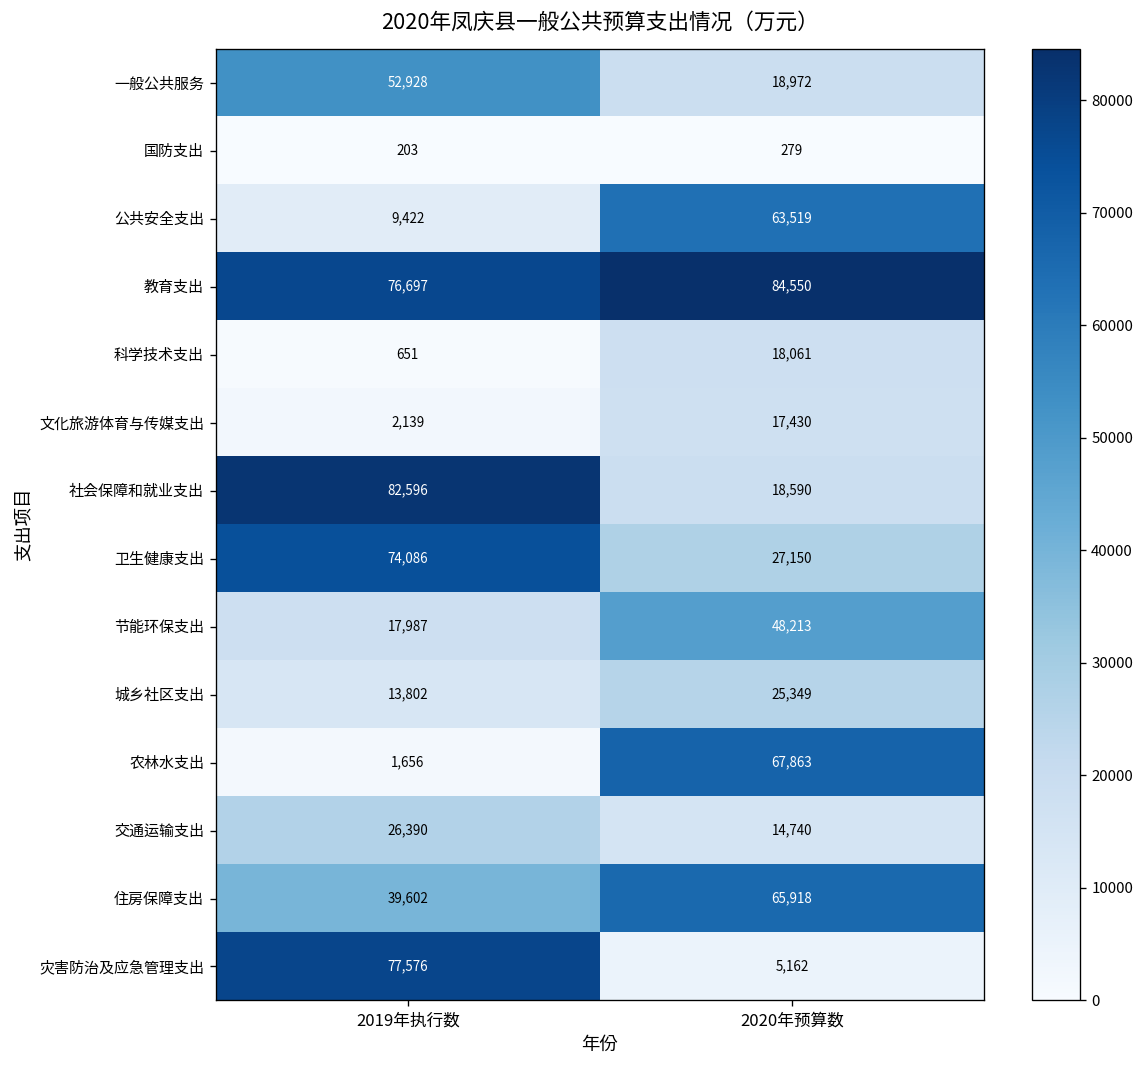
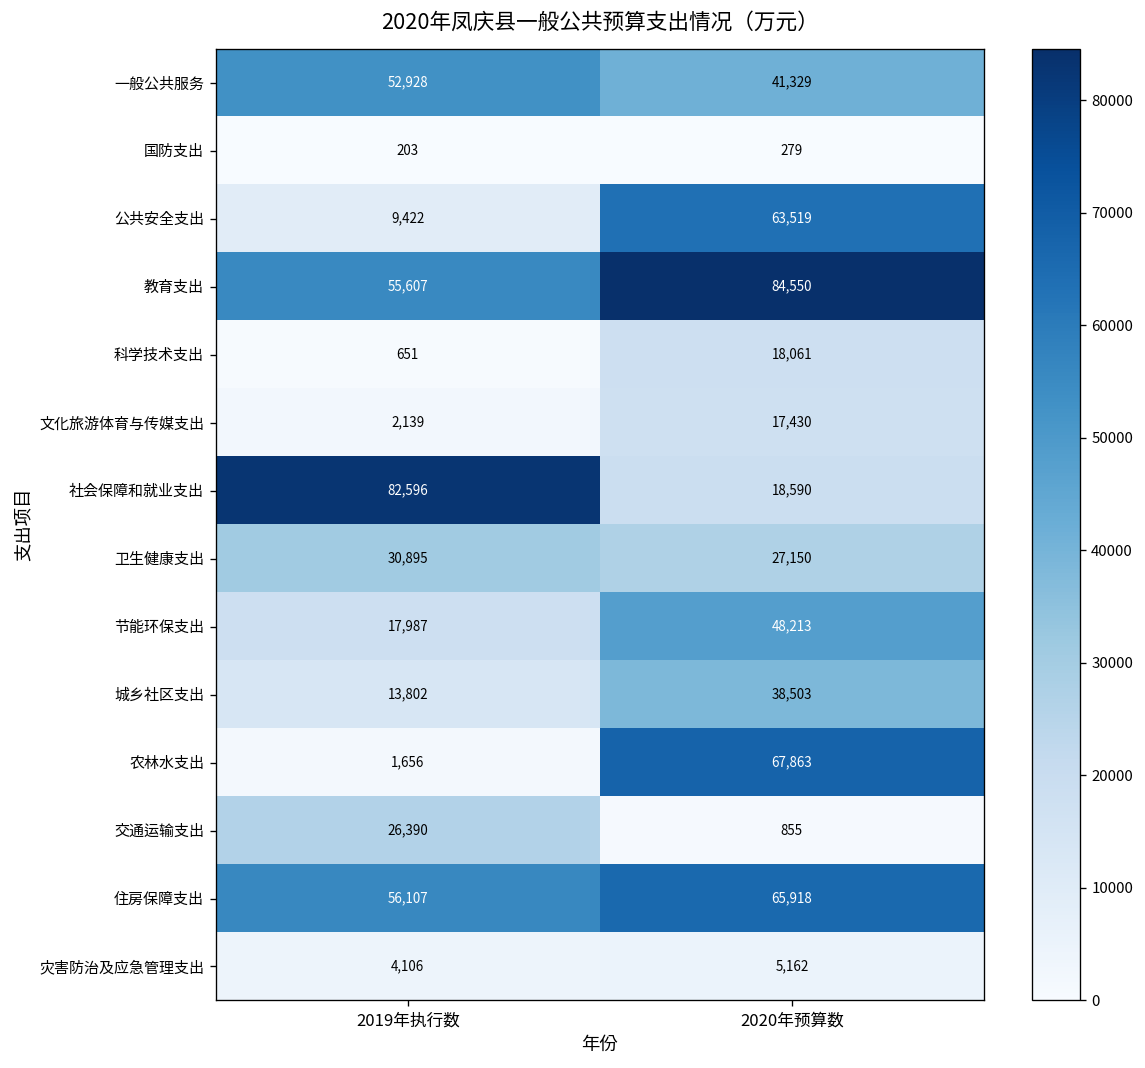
一般公共服务, 2020年预算数: 18,972 -> 41,329
教育支出, 2019年执行数: 76,697 -> 55,607
卫生健康支出, 2019年执行数: 74,086 -> 30,895
城乡社区支出, 2020年预算数: 25,349 -> 38,503
交通运输支出, 2020年预算数: 14,740 -> 855
住房保障支出, 2019年执行数: 39,602 -> 56,107
灾害防治及应急管理支出, 2019年执行数: 77,576 -> 4,106
